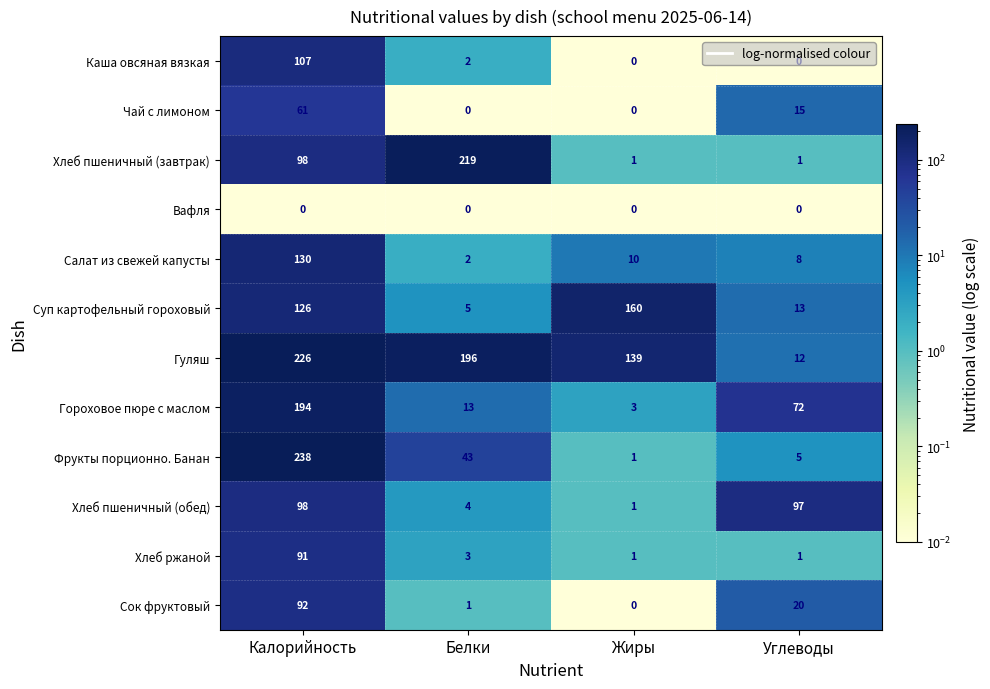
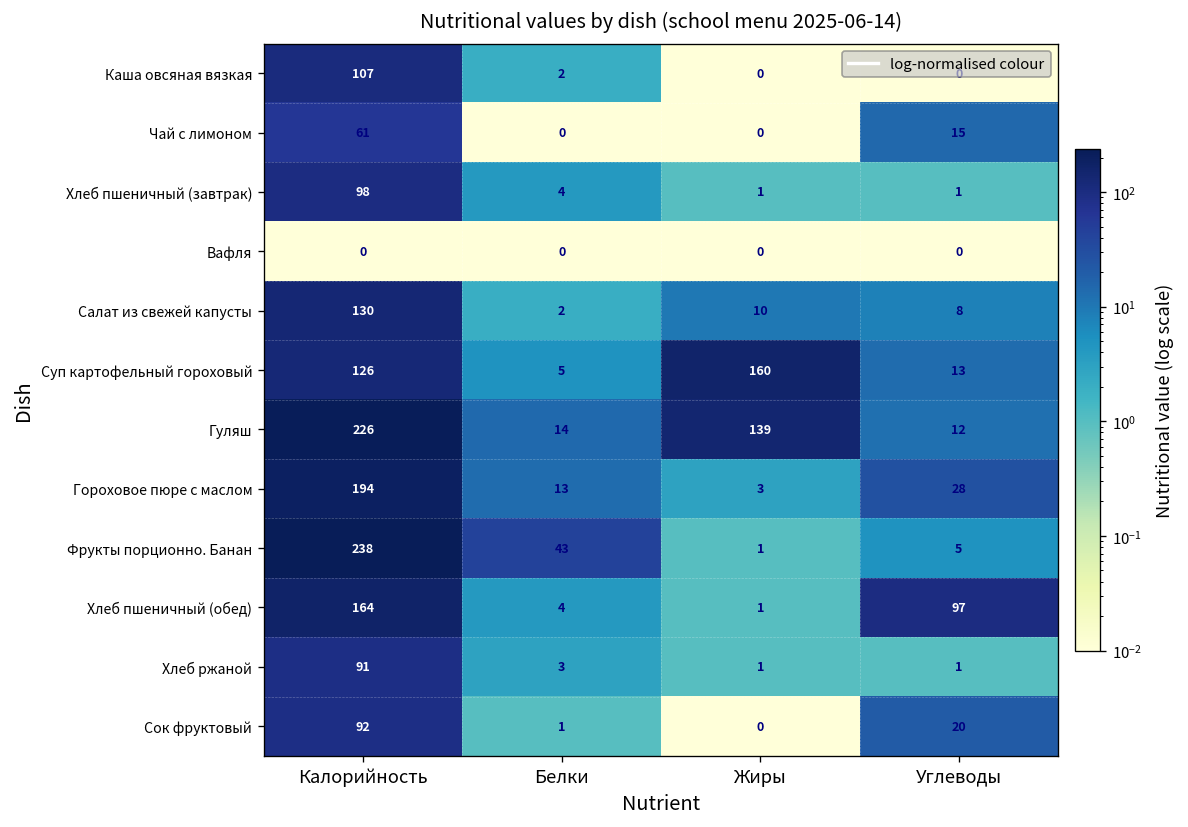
Хлеб пшеничный (завтрак), Белки: 219 -> 4
Гуляш, Белки: 196 -> 14
Гороховое пюре с маслом, Углеводы: 72 -> 28
Хлеб пшеничный (обед), Калорийность: 98 -> 164
